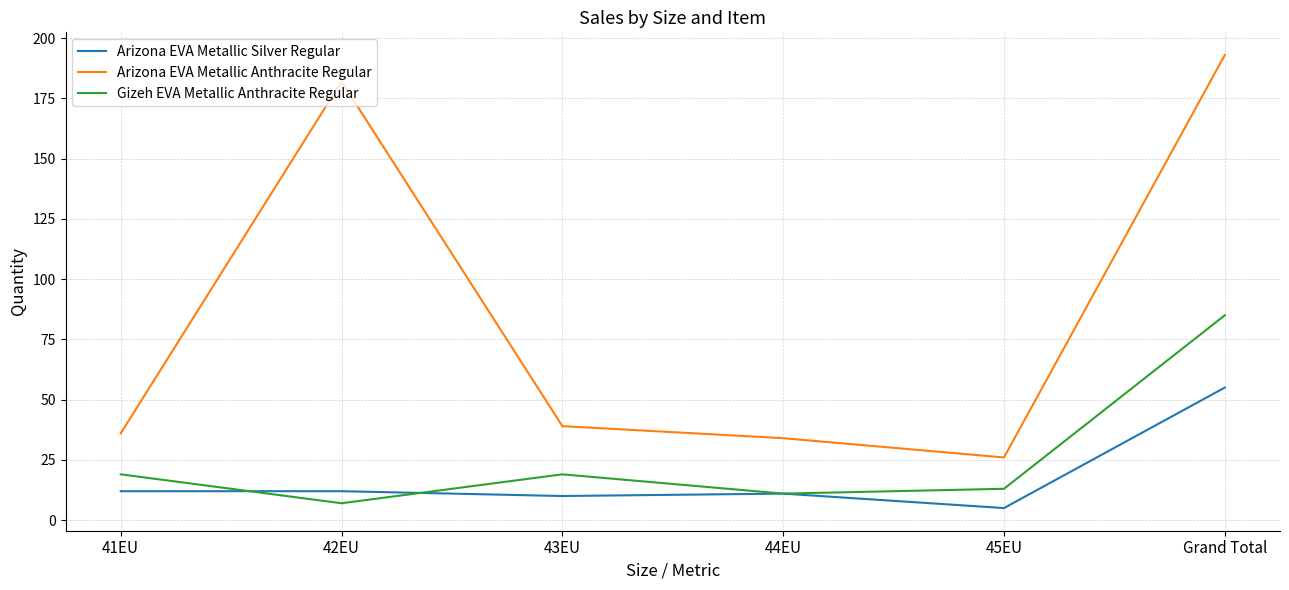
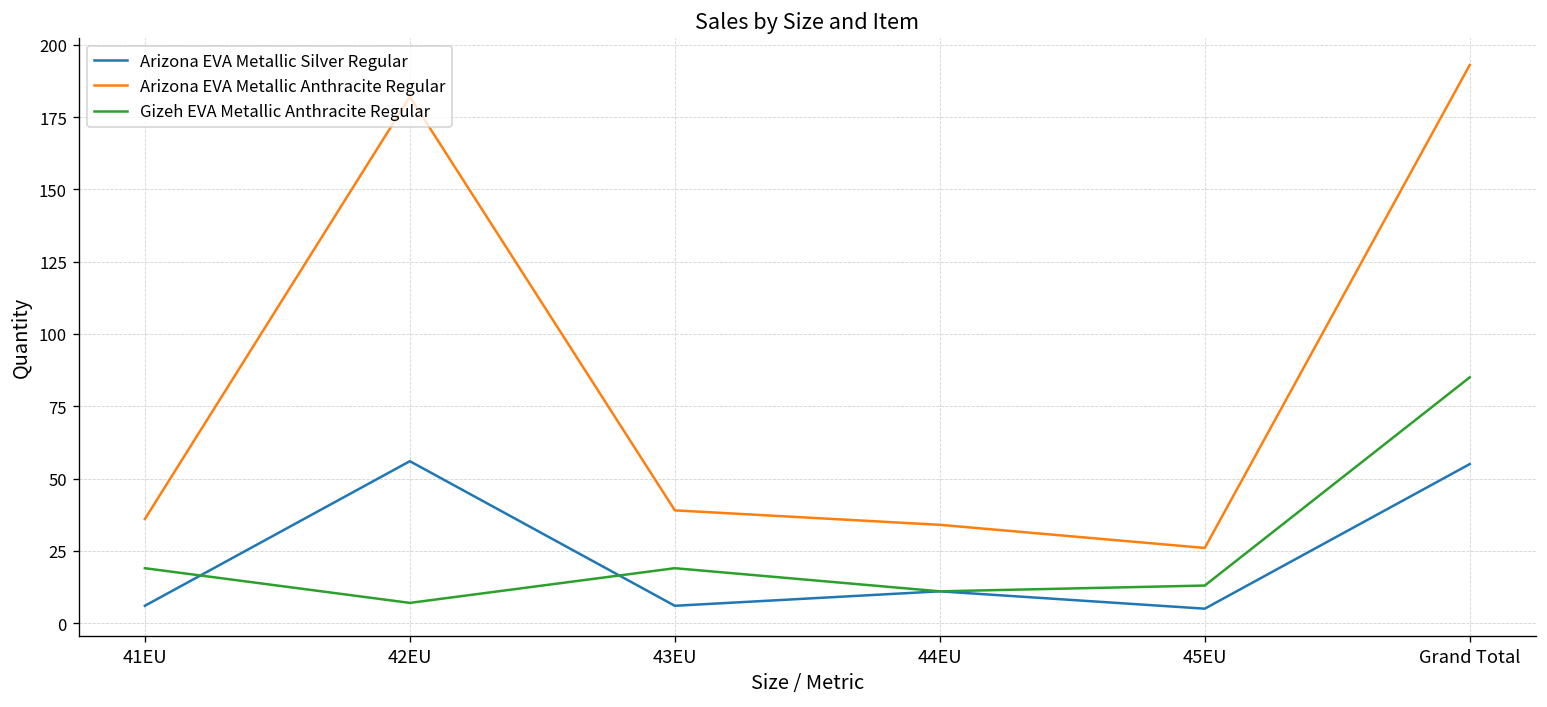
Arizona EVA Metallic Silver Regular, 41EU: 12 -> 6
Arizona EVA Metallic Silver Regular, 42EU: 12 -> 56
Arizona EVA Metallic Silver Regular, 43EU: 10 -> 6
